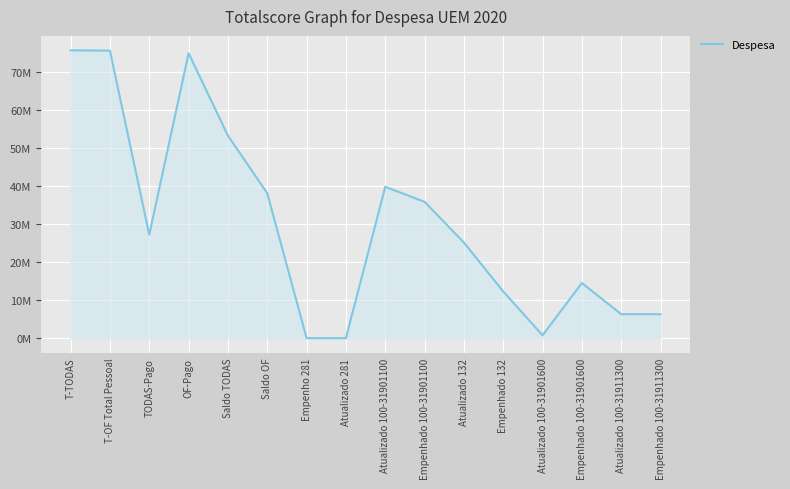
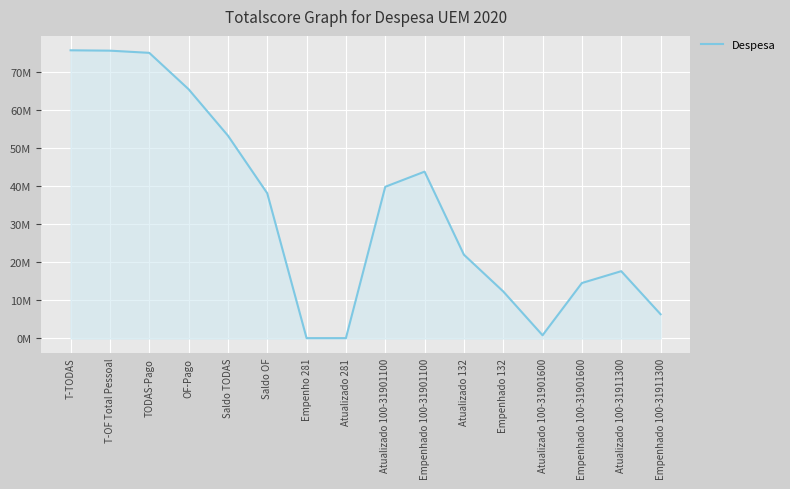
TODAS-Pago: 27000000 -> 75000000
OF-Pago: 75000000 -> 65000000
Empenhado 100-31901100: 36000000 -> 44000000
Atualizado 132: 25000000 -> 22000000
Atualizado 100-31911300: 6000000 -> 18000000
